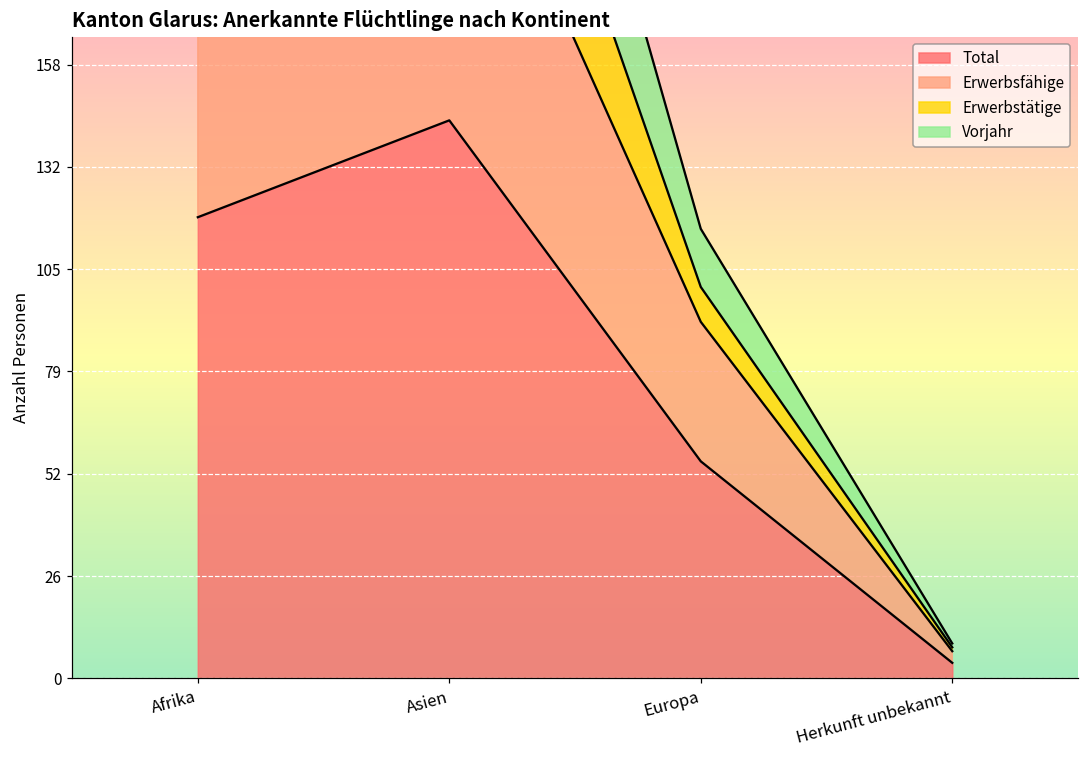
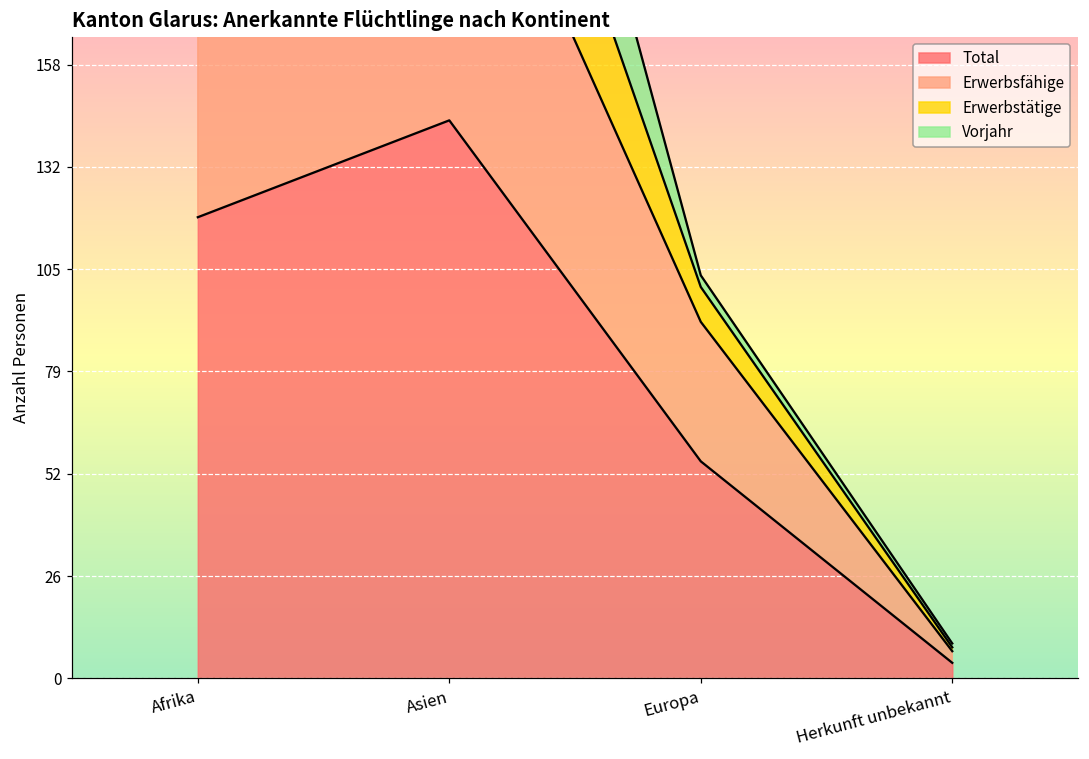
Vorjahr, Europa: 15 -> 3
